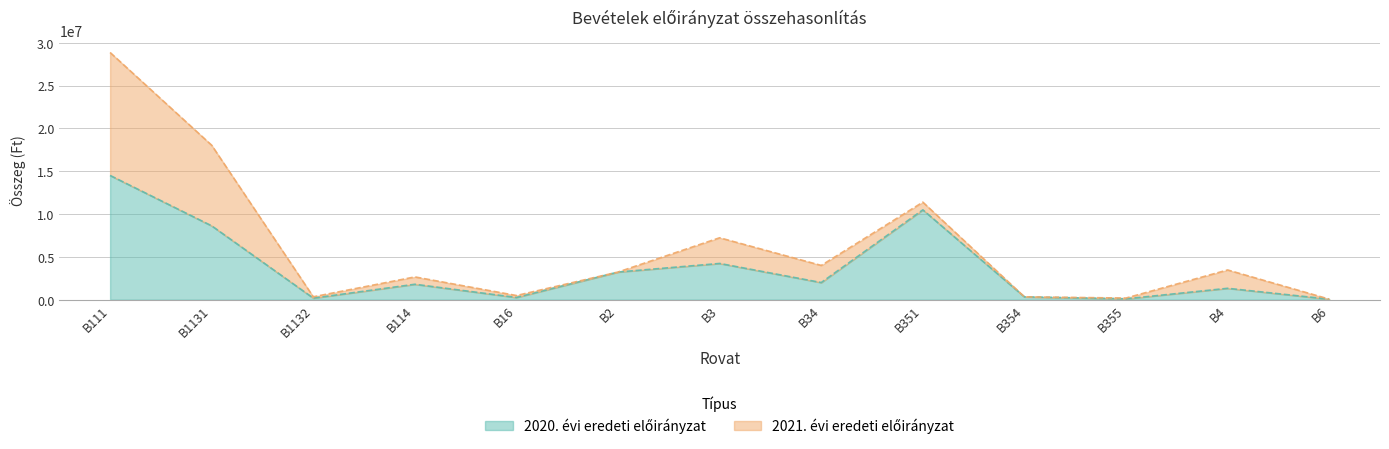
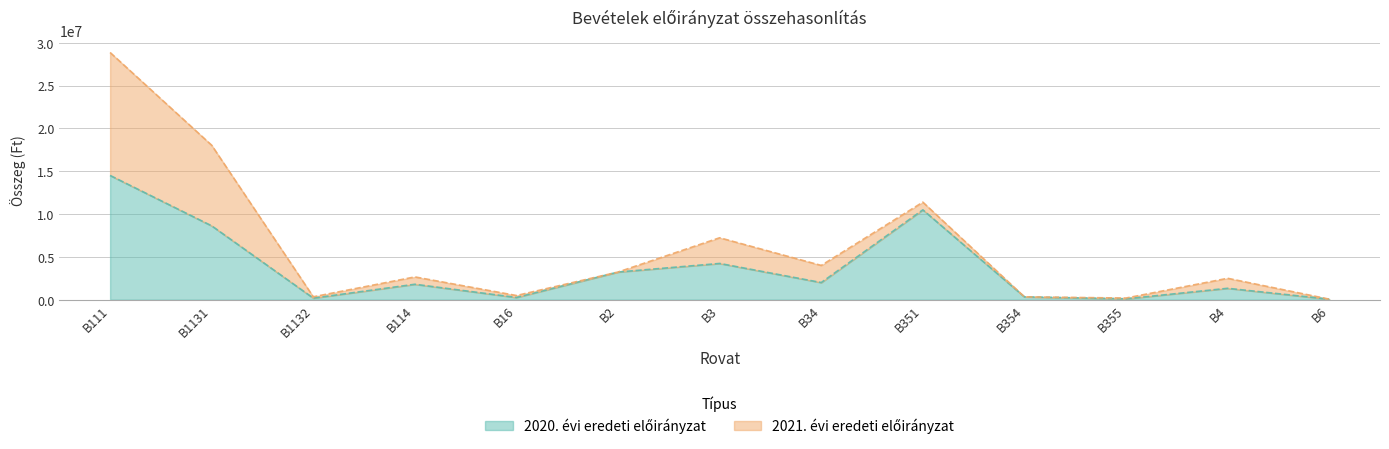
2021. évi eredeti előirányzat, B4: 2000000 -> 1000000
